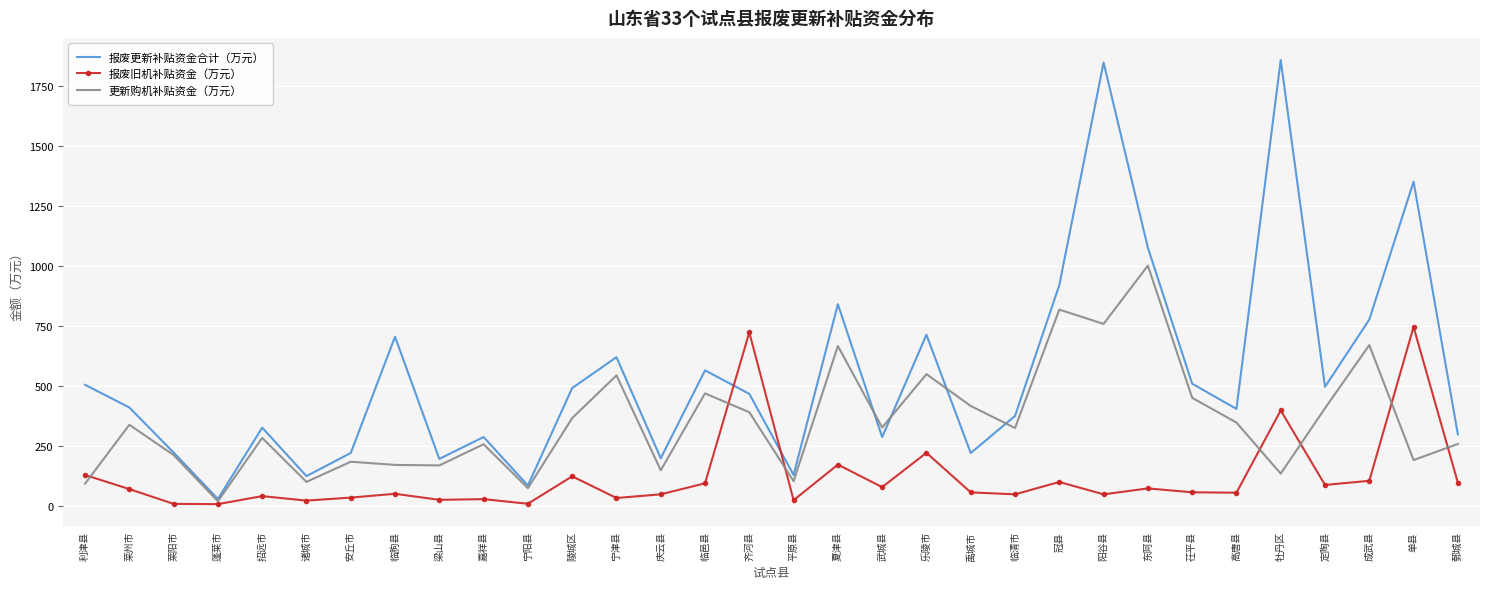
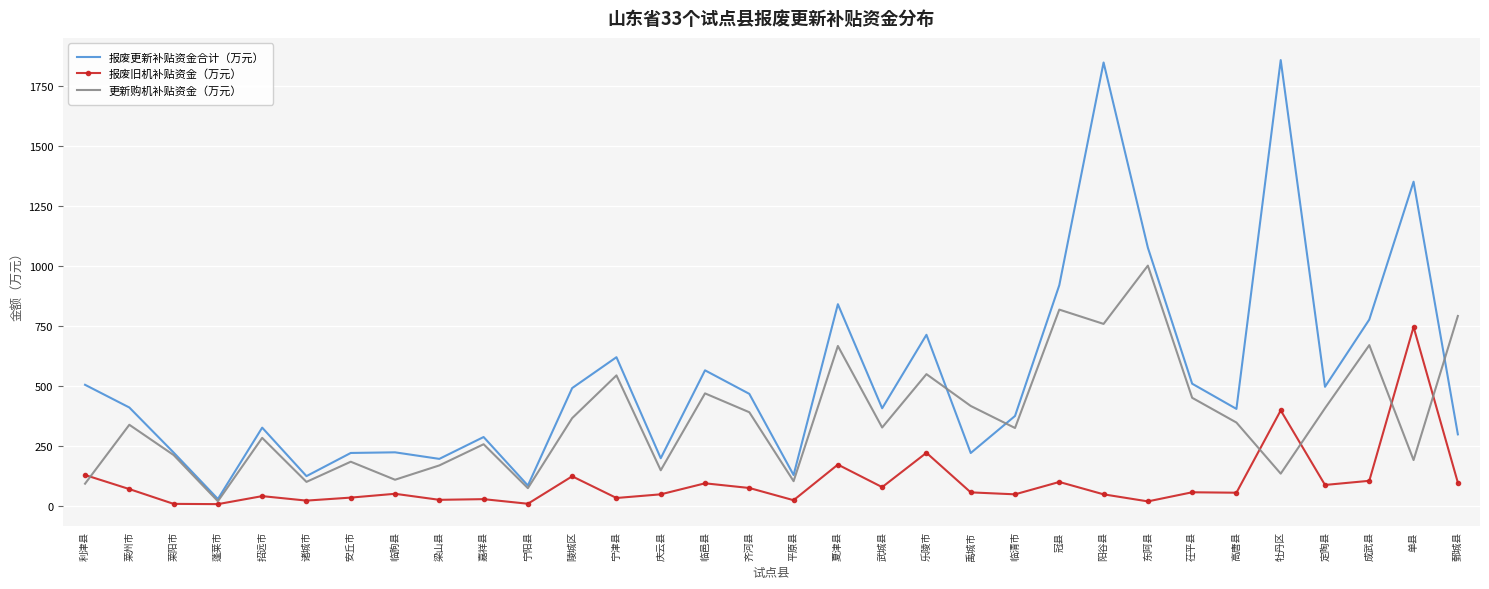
报废更新补贴资金合计（万元）, 临朐县: 710 -> 230
更新购机补贴资金（万元）, 临朐县: 170 -> 110
报废旧机补贴资金（万元）, 齐河县: 730 -> 80
报废更新补贴资金合计（万元）, 武城县: 290 -> 410
报废旧机补贴资金（万元）, 东阿县: 70 -> 20
更新购机补贴资金（万元）, 鄄城县: 260 -> 790
